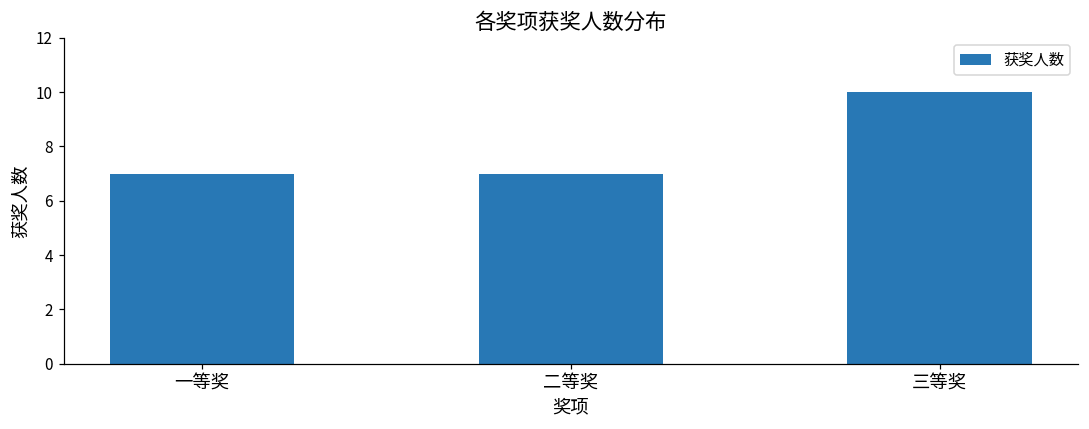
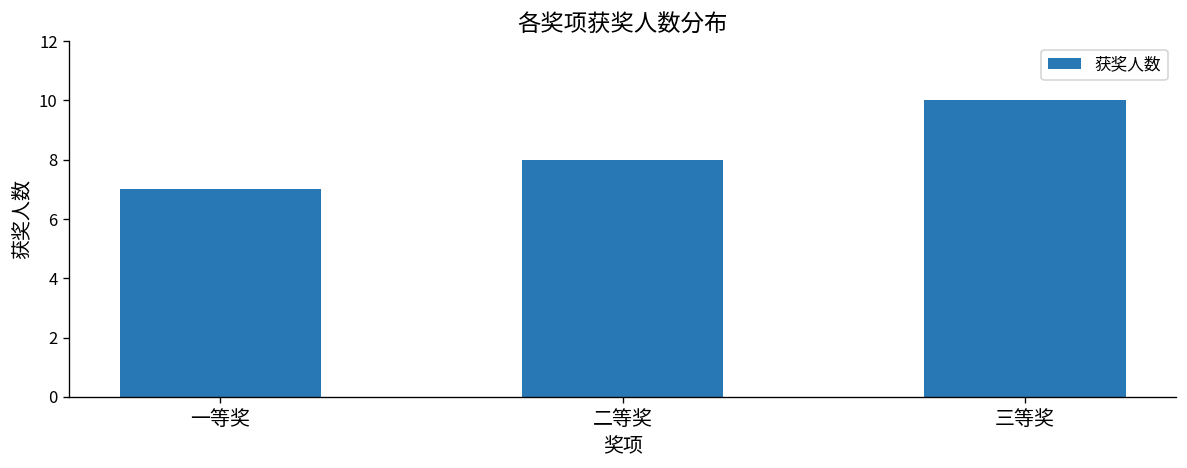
二等奖: 7 -> 8
